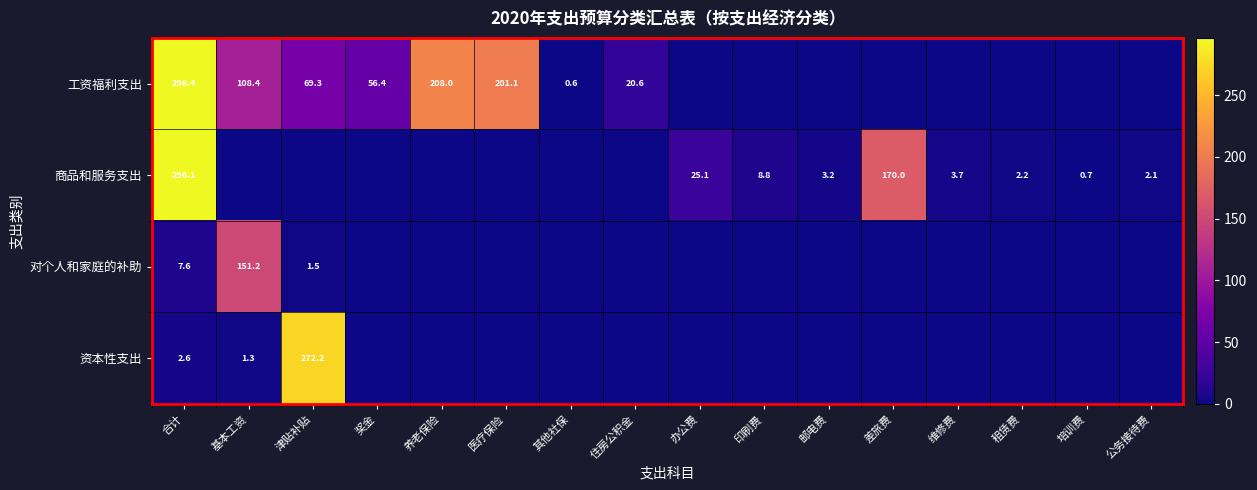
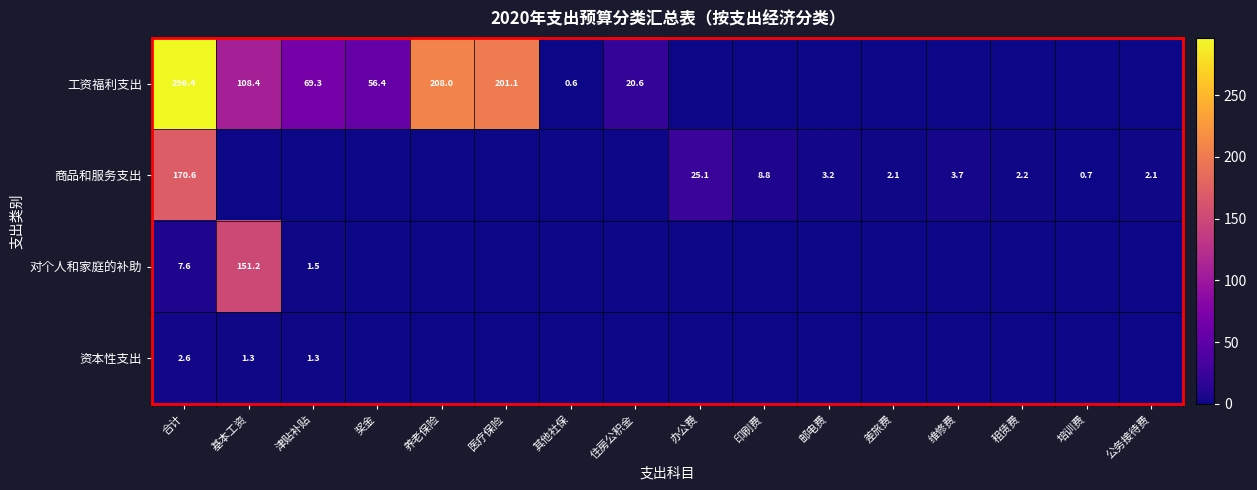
商品和服务支出, 合计: 296.1 -> 170.6
商品和服务支出, 差旅费: 170.0 -> 2.1
资本性支出, 津贴补贴: 272.2 -> 1.3
